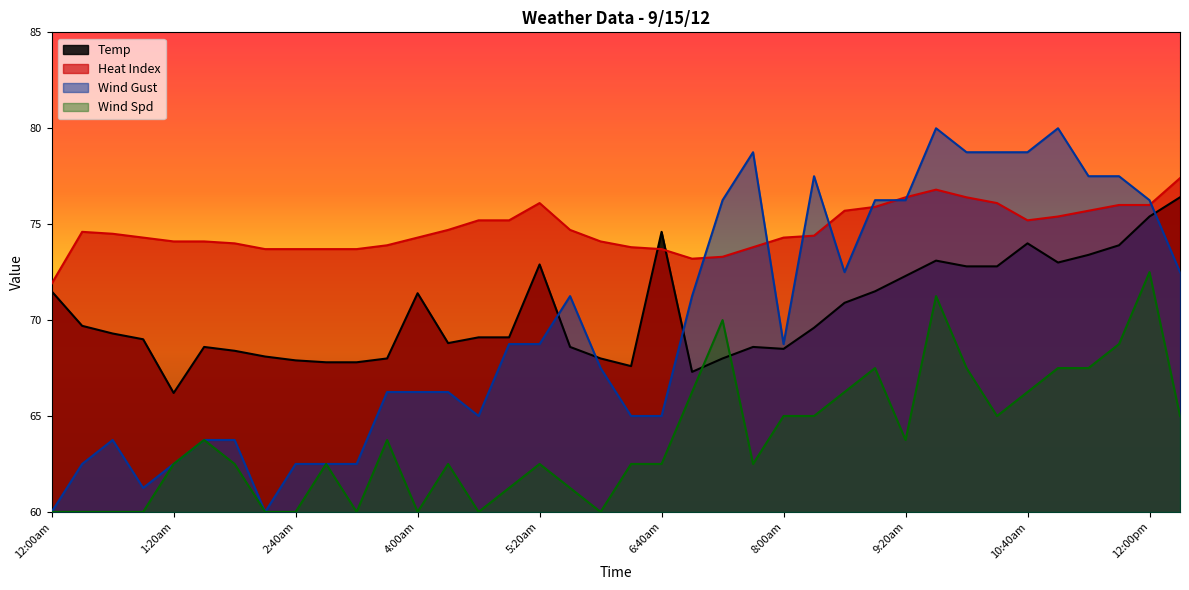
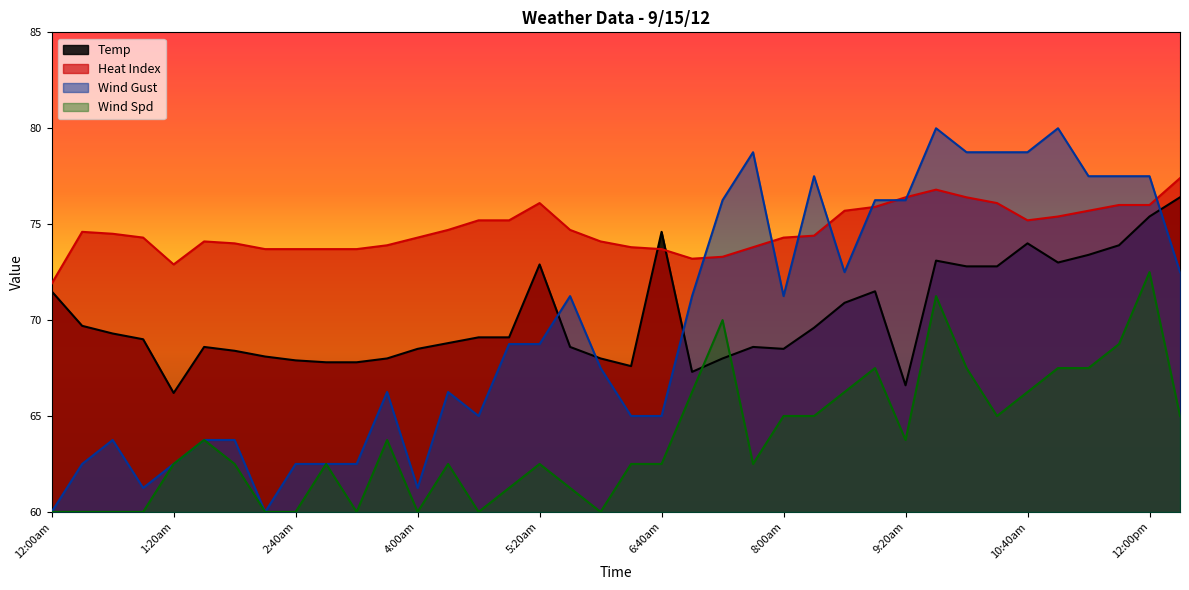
Heat Index, 1:20am: 74.1 -> 72.9
Temp, 4:00am: 71.4 -> 68.5
Wind Gust, 4:00am: 66.3 -> 61.3
Wind Gust, 8:00am: 68.8 -> 71.3
Temp, 9:20am: 72.3 -> 66.6
Wind Gust, 12:00pm: 76.3 -> 77.5
